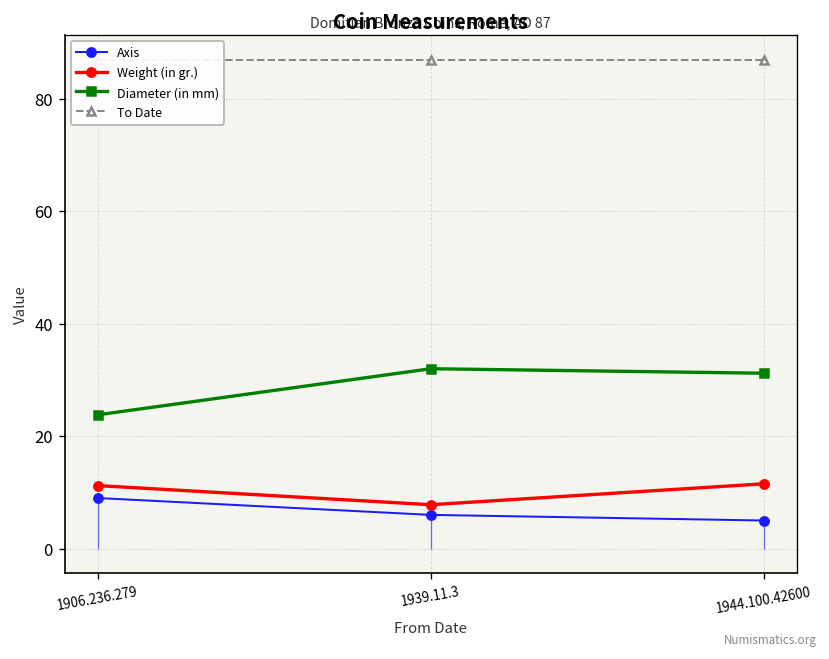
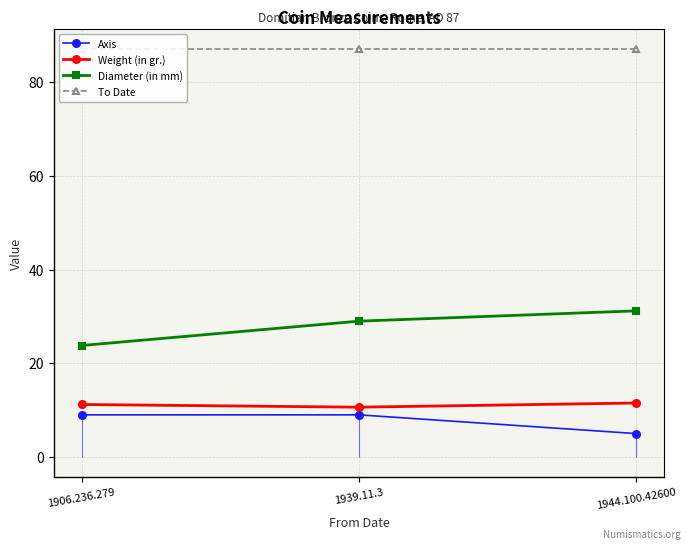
Axis, 1939.11.3: 6 -> 9
Weight (in gr.), 1939.11.3: 8 -> 11
Diameter (in mm), 1939.11.3: 32 -> 29
